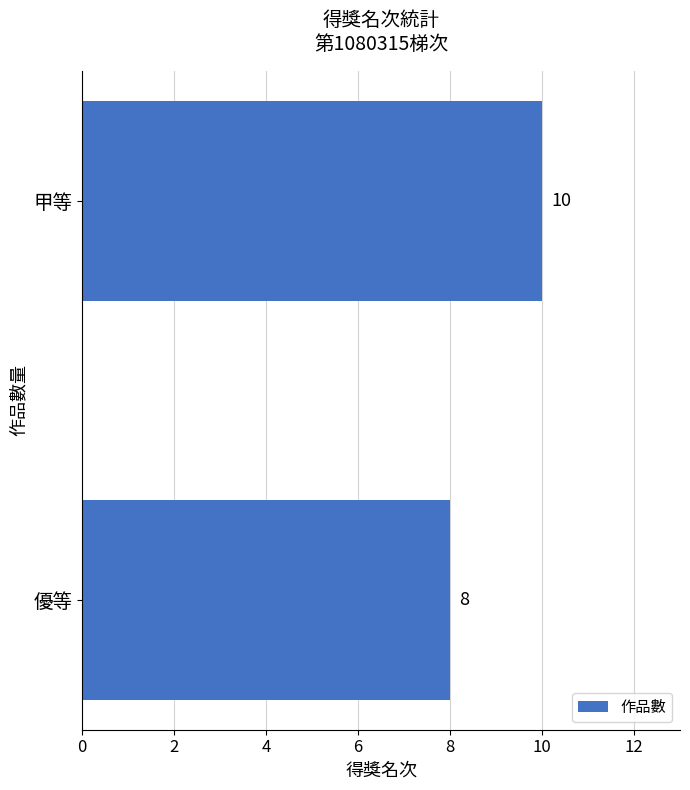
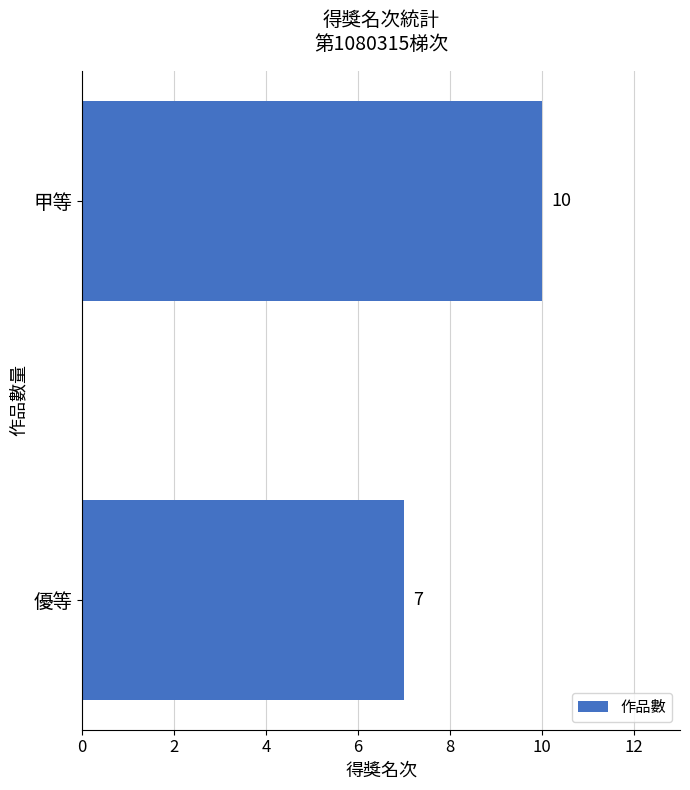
優等: 8 -> 7
